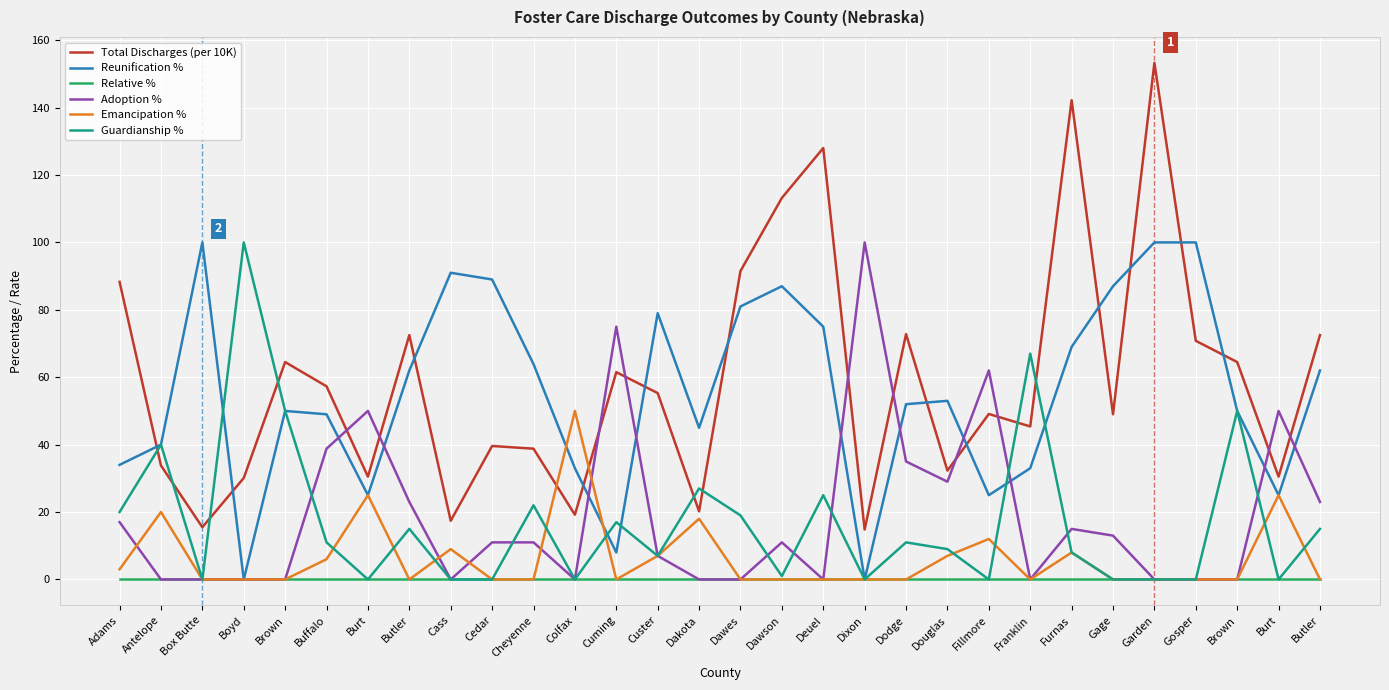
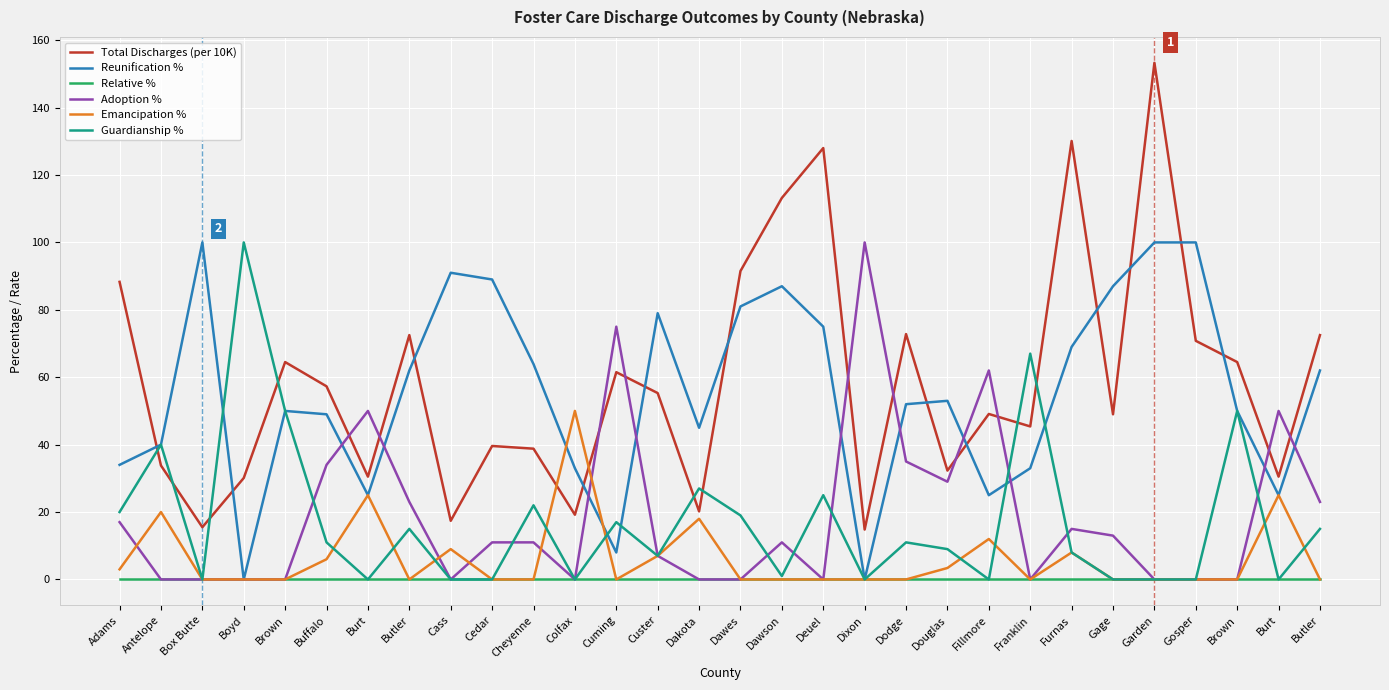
Adoption %, Buffalo: 39 -> 34
Emancipation %, Douglas: 7 -> 3
Total Discharges (per 10K), Furnas: 142 -> 130
